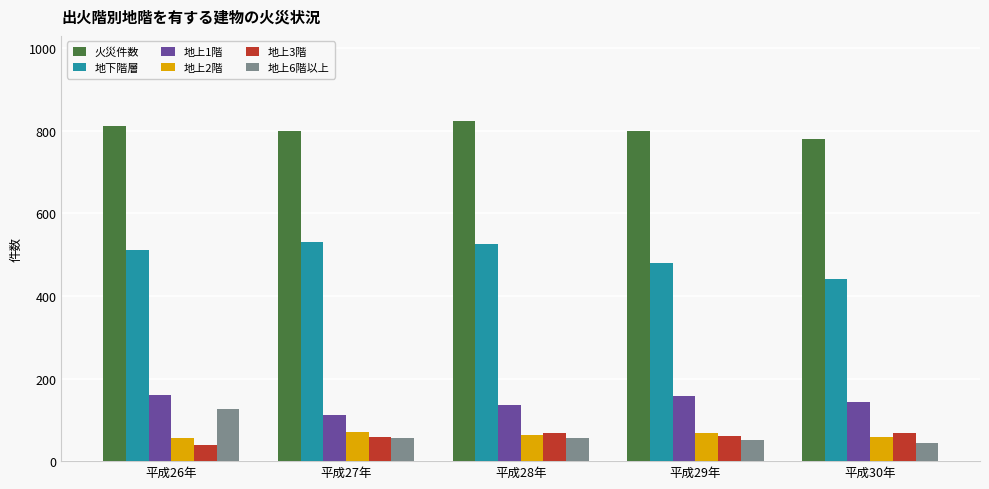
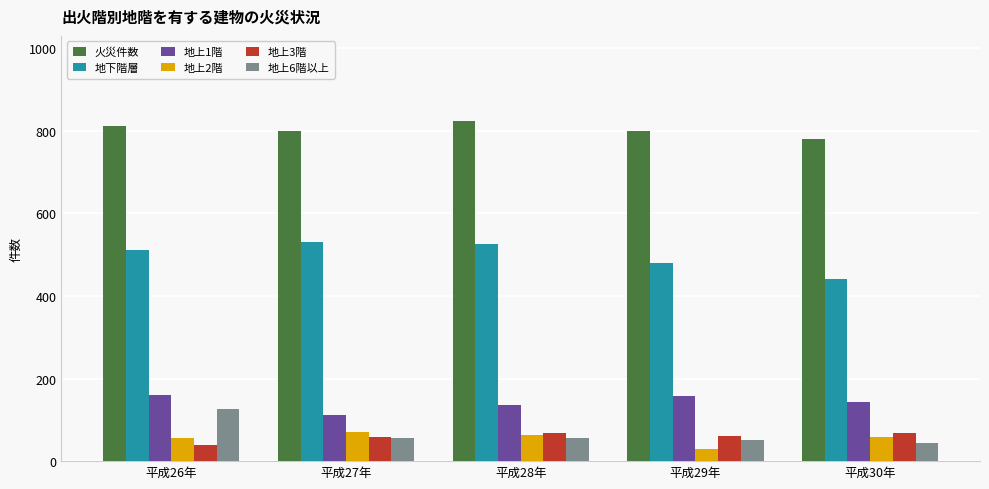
地上2階, 平成29年: 70 -> 30
